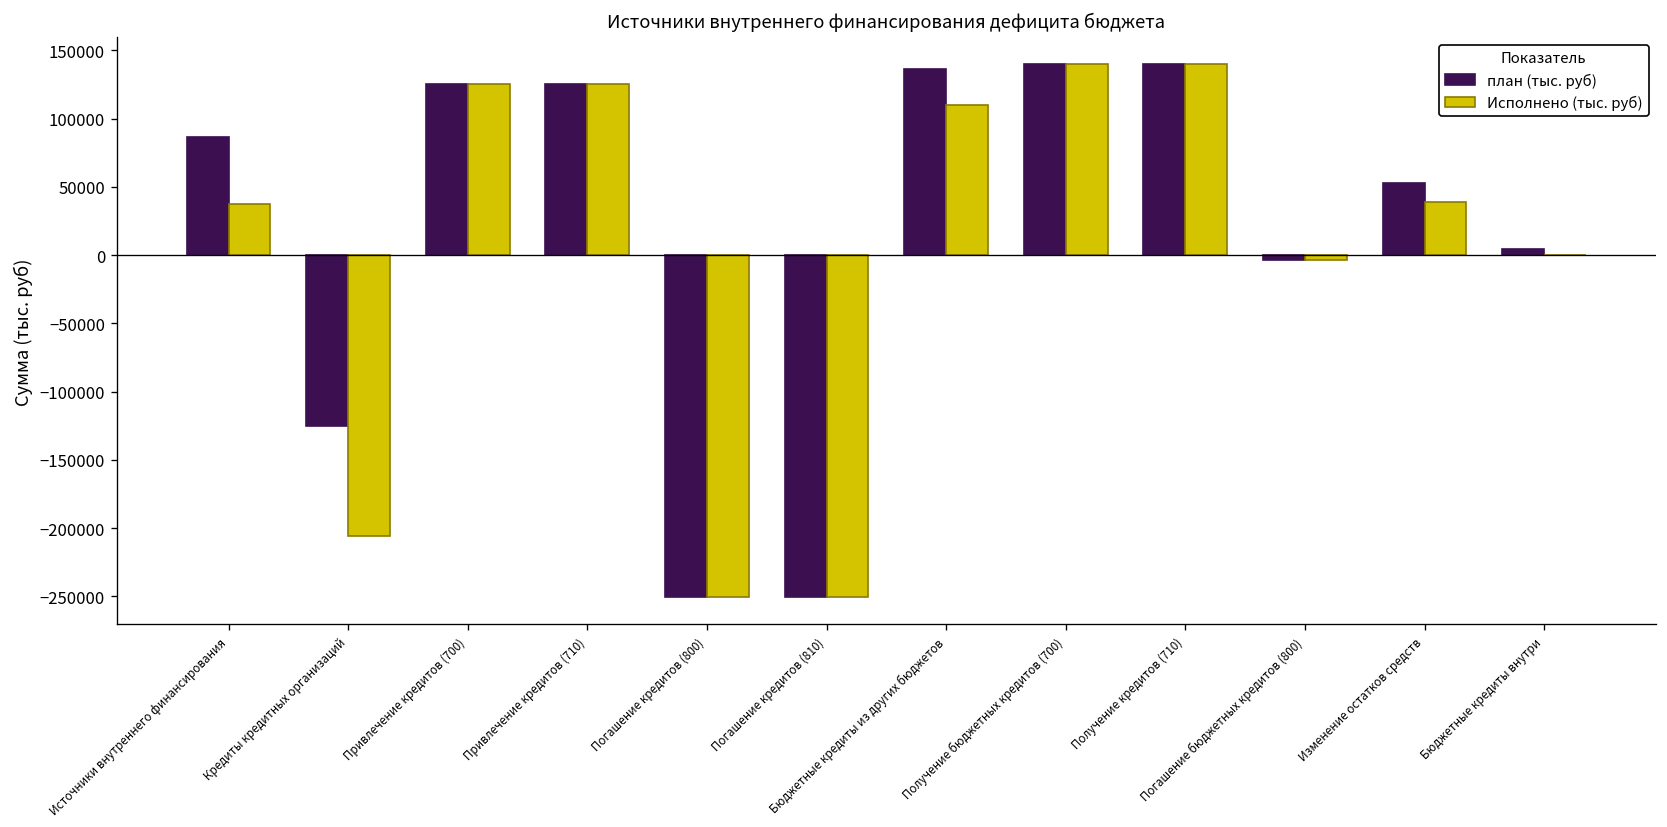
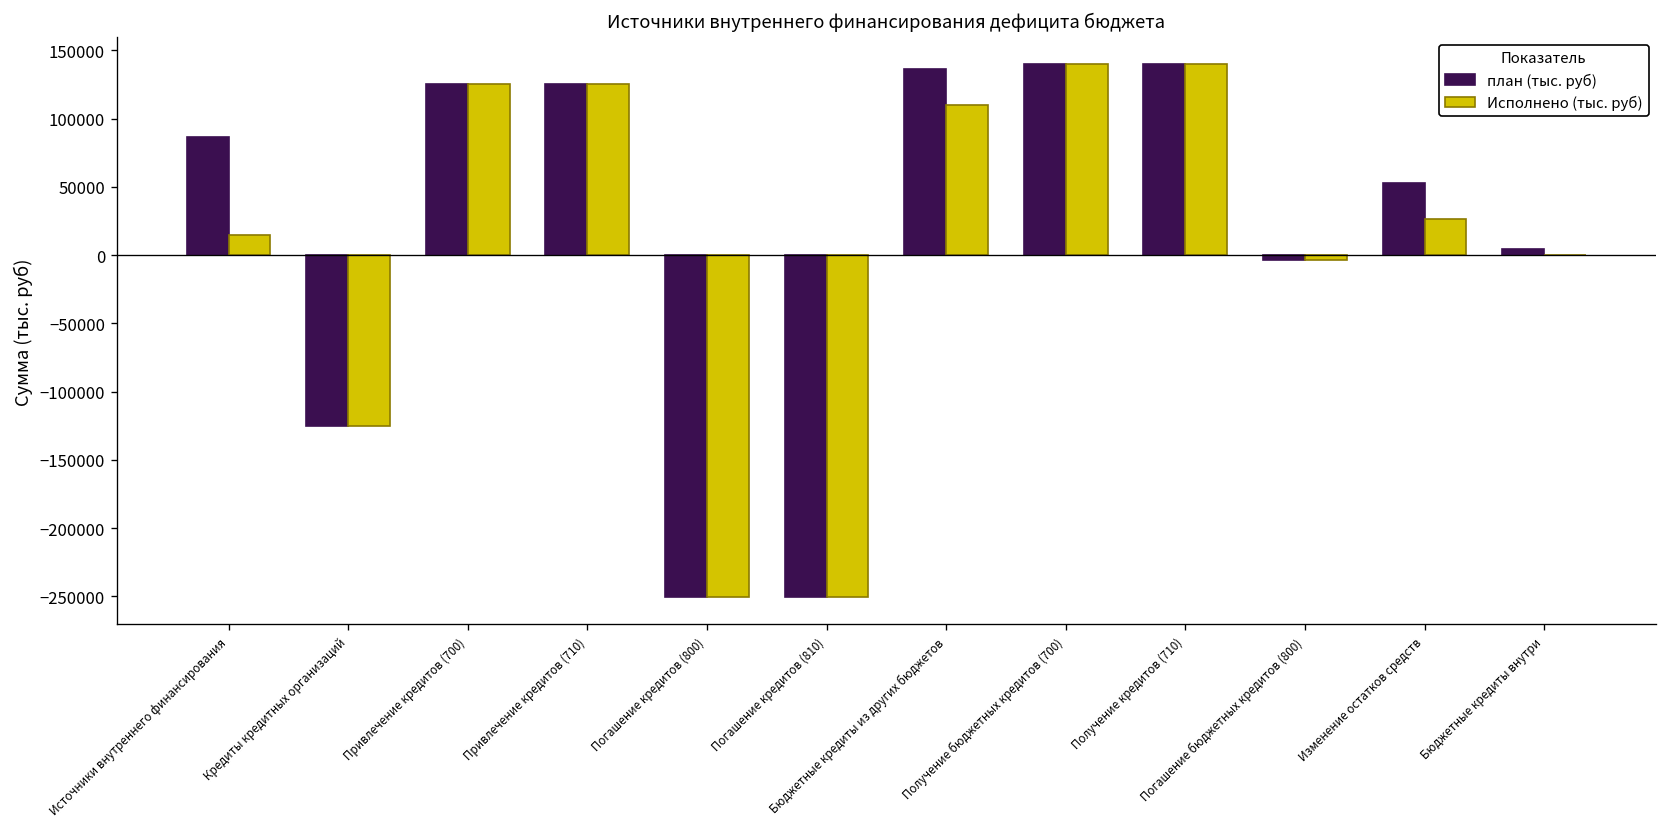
Исполнено (тыс. руб), Источники внутреннего финансирования: 37000 -> 14000
Исполнено (тыс. руб), Кредиты кредитных организаций: -206000 -> -125000
Исполнено (тыс. руб), Изменение остатков средств: 39000 -> 26000
